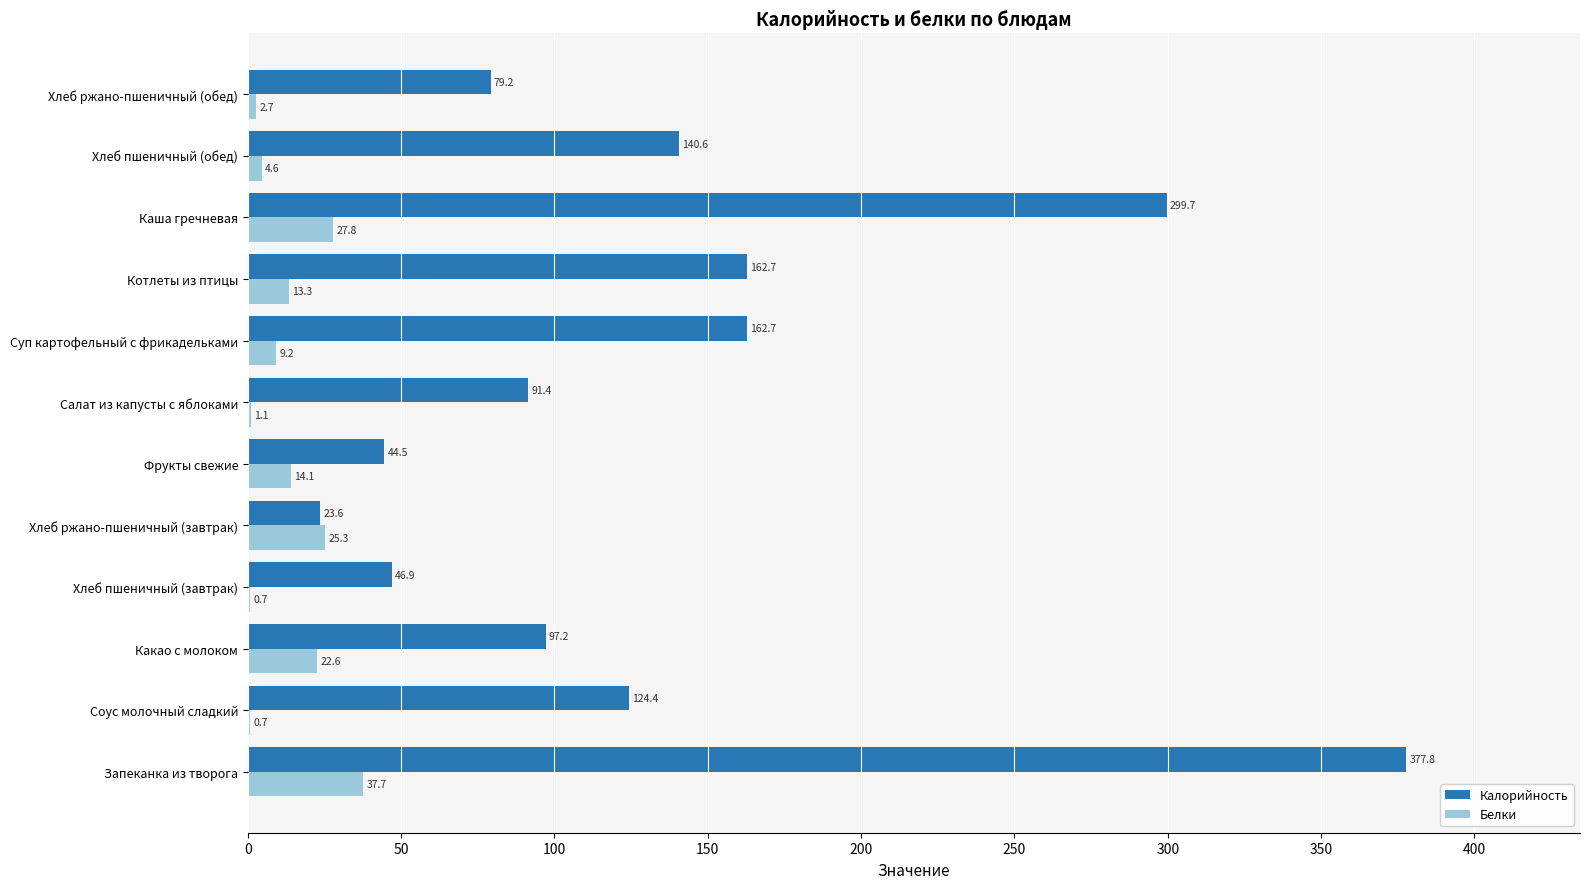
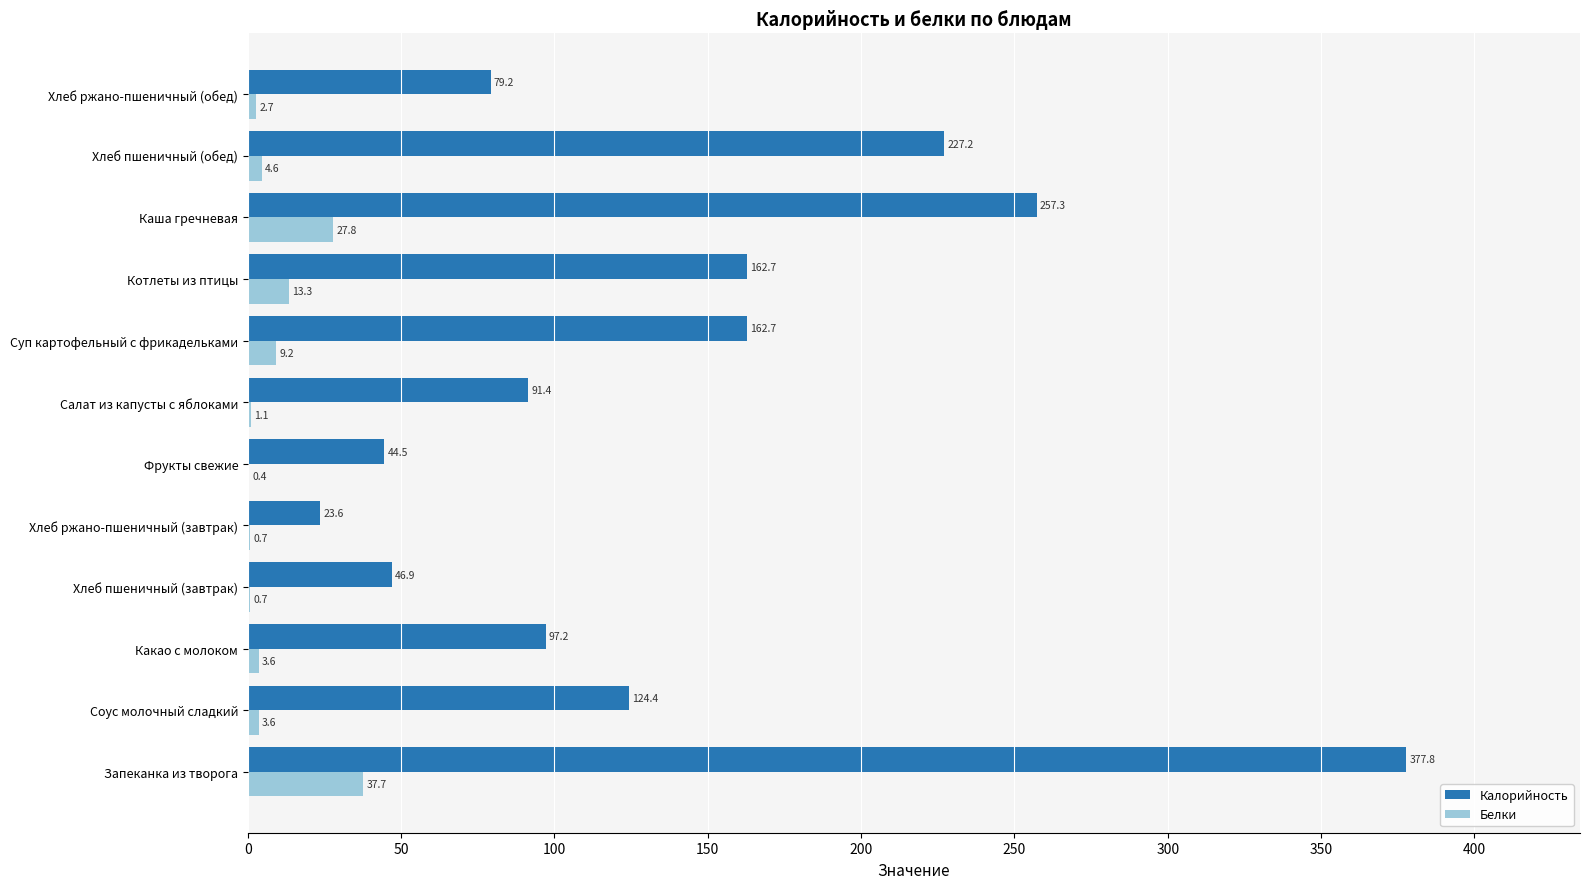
Калорийность, Хлеб пшеничный (обед): 140.6 -> 227.2
Калорийность, Каша гречневая: 299.7 -> 257.3
Белки, Фрукты свежие: 14.1 -> 0.4
Белки, Хлеб ржано-пшеничный (завтрак): 25.3 -> 0.7
Белки, Какао с молоком: 22.6 -> 3.6
Белки, Соус молочный сладкий: 0.7 -> 3.6
